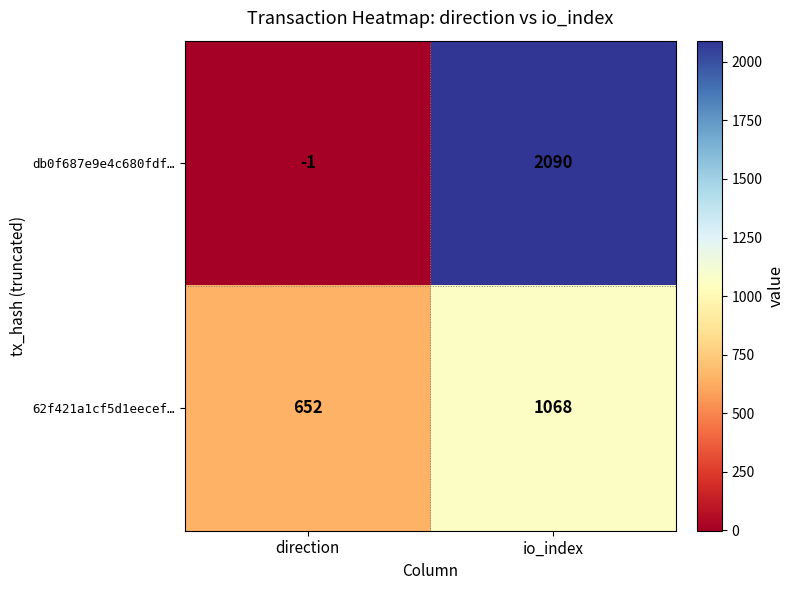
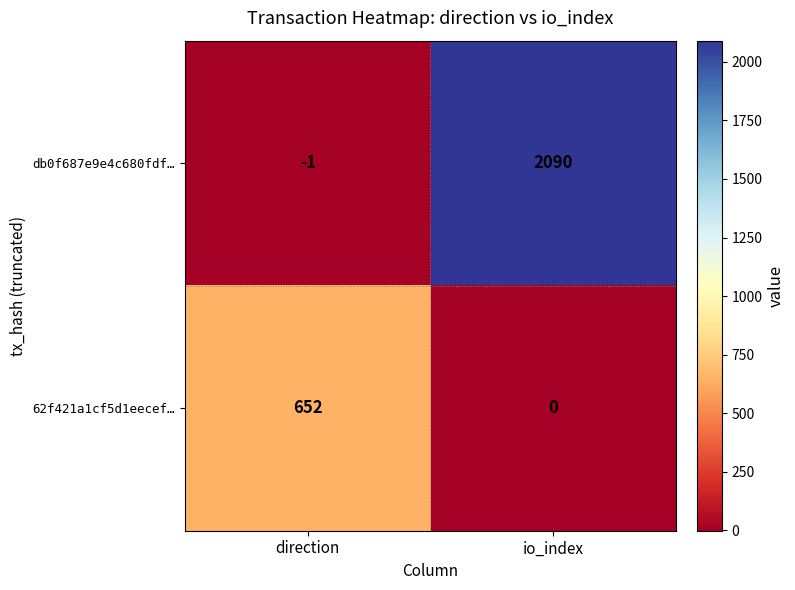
62f421a1cf5d1eecef…, io_index: 1068 -> 0
